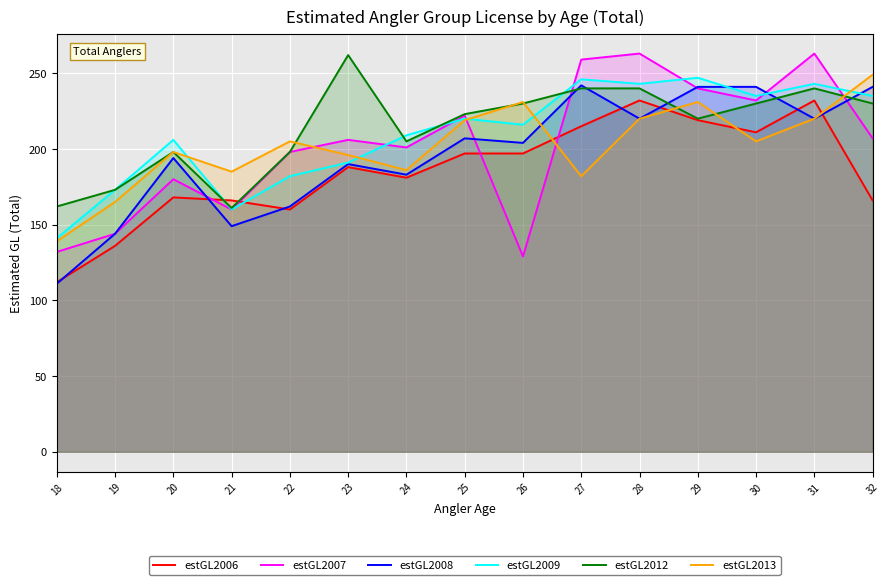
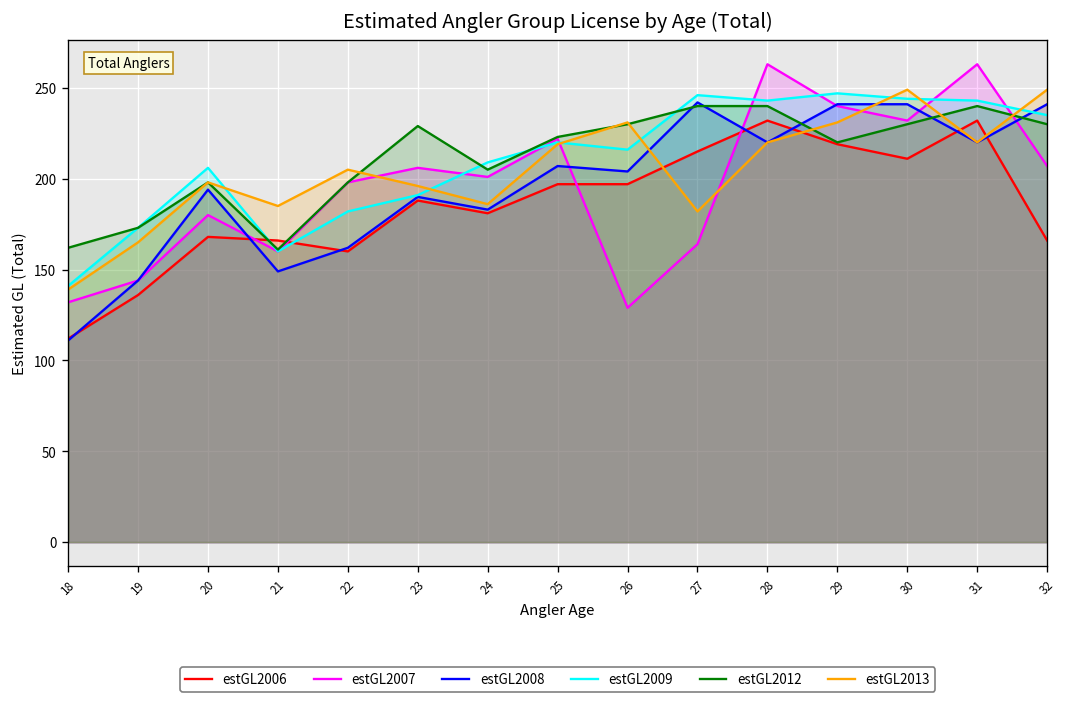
estGL2012, 23: 262 -> 229
estGL2007, 27: 259 -> 164
estGL2009, 30: 235 -> 244
estGL2013, 30: 205 -> 249
